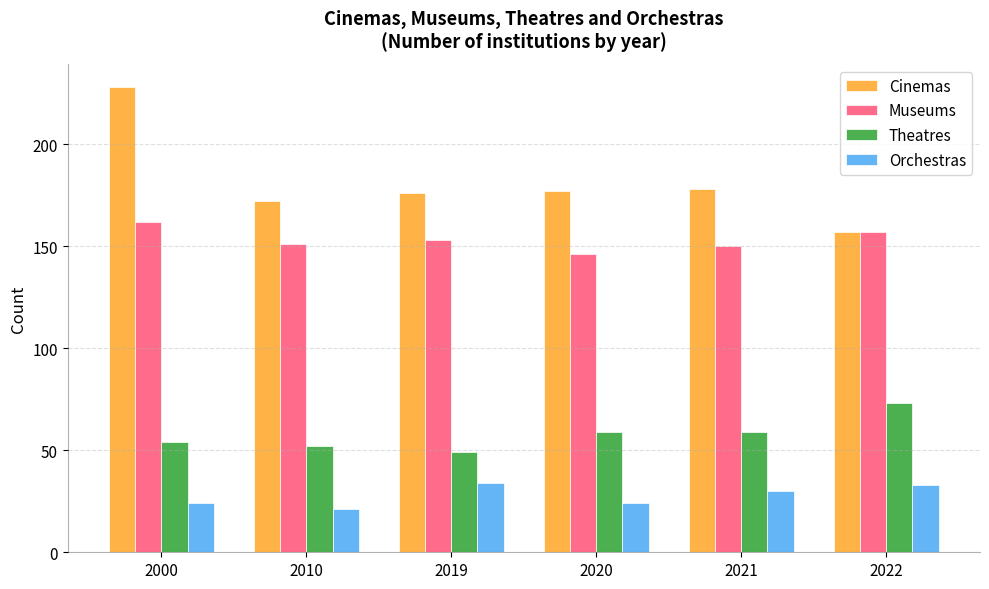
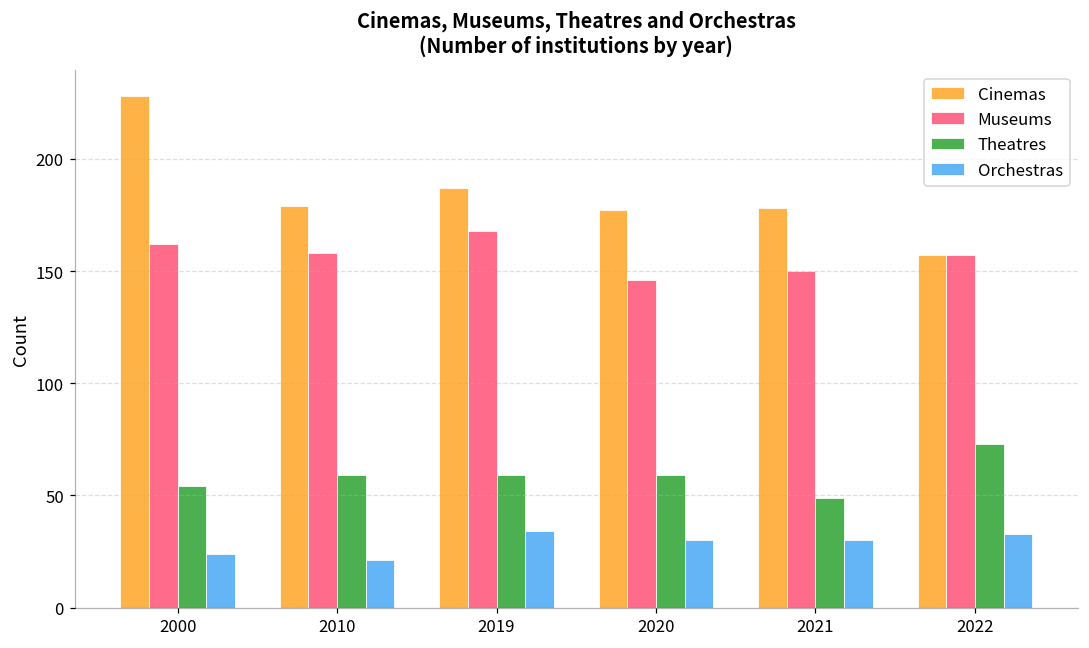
Cinemas, 2010: 172 -> 179
Museums, 2010: 151 -> 158
Theatres, 2010: 52 -> 59
Cinemas, 2019: 176 -> 187
Museums, 2019: 153 -> 168
Theatres, 2019: 49 -> 59
Orchestras, 2020: 24 -> 30
Theatres, 2021: 59 -> 49
